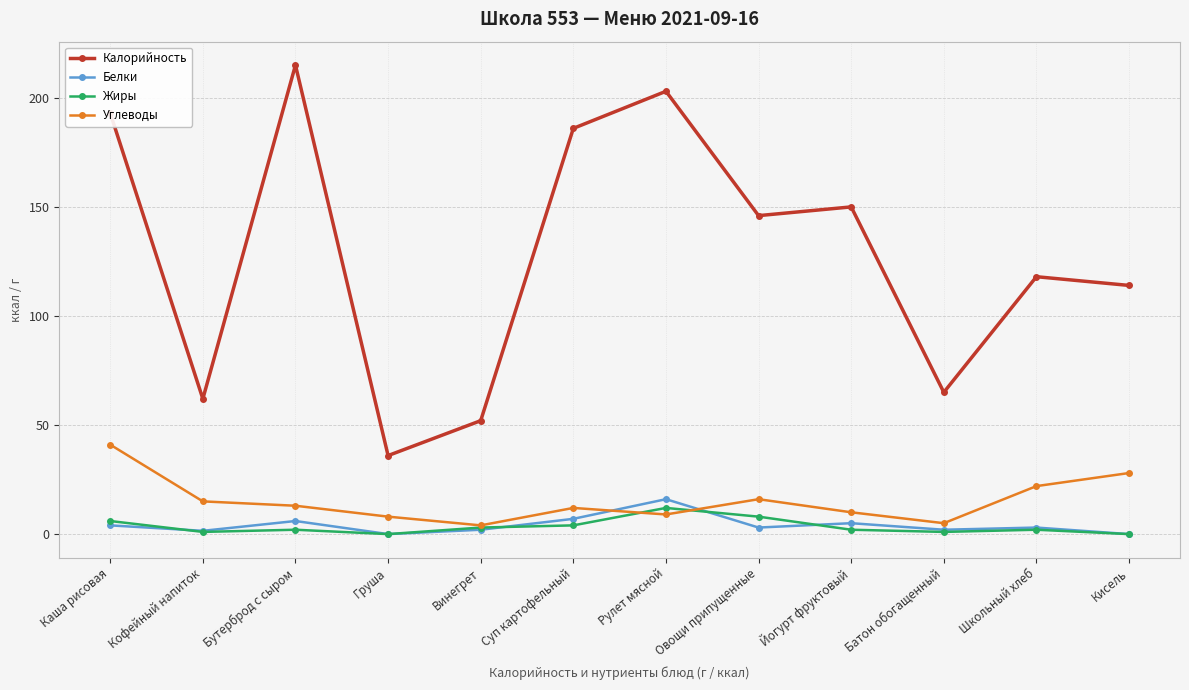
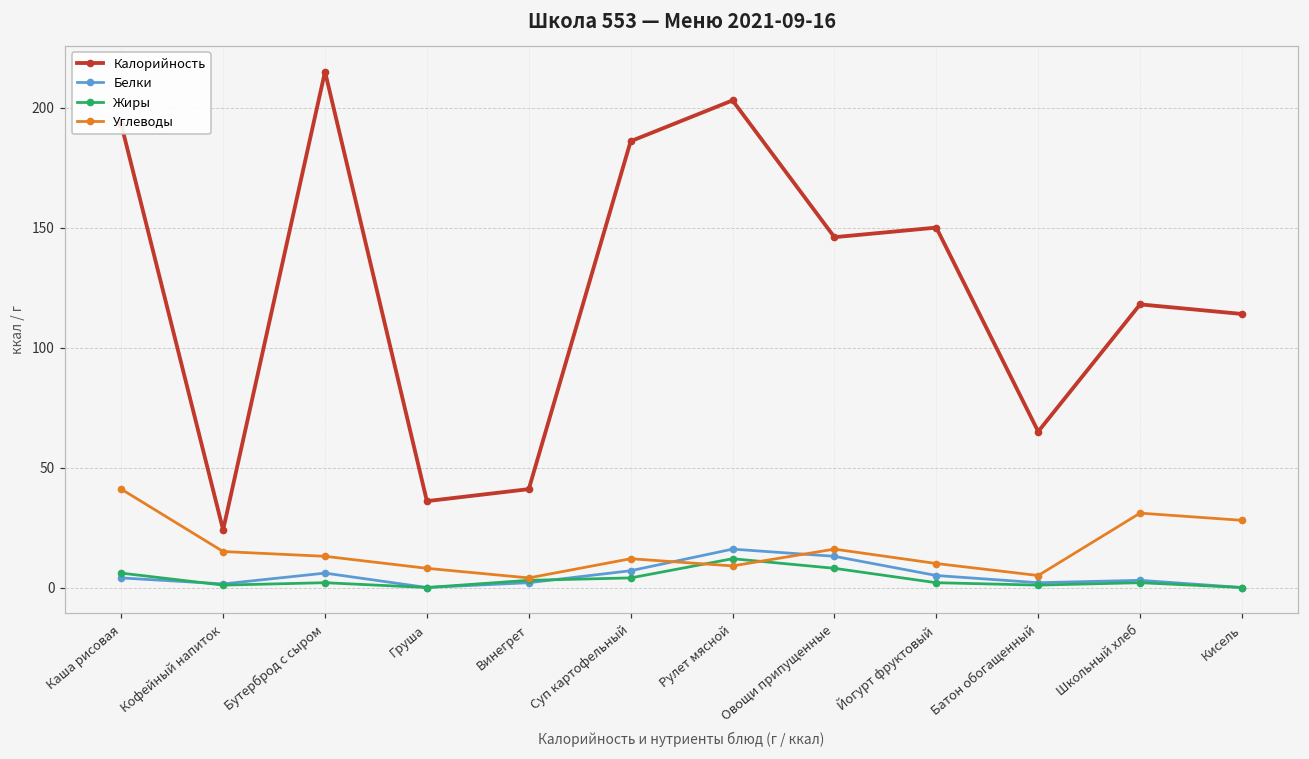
Калорийность, Кофейный напиток: 62 -> 24
Калорийность, Винегрет: 52 -> 41
Белки, Овощи припущенные: 3 -> 13
Углеводы, Школьный хлеб: 22 -> 31
